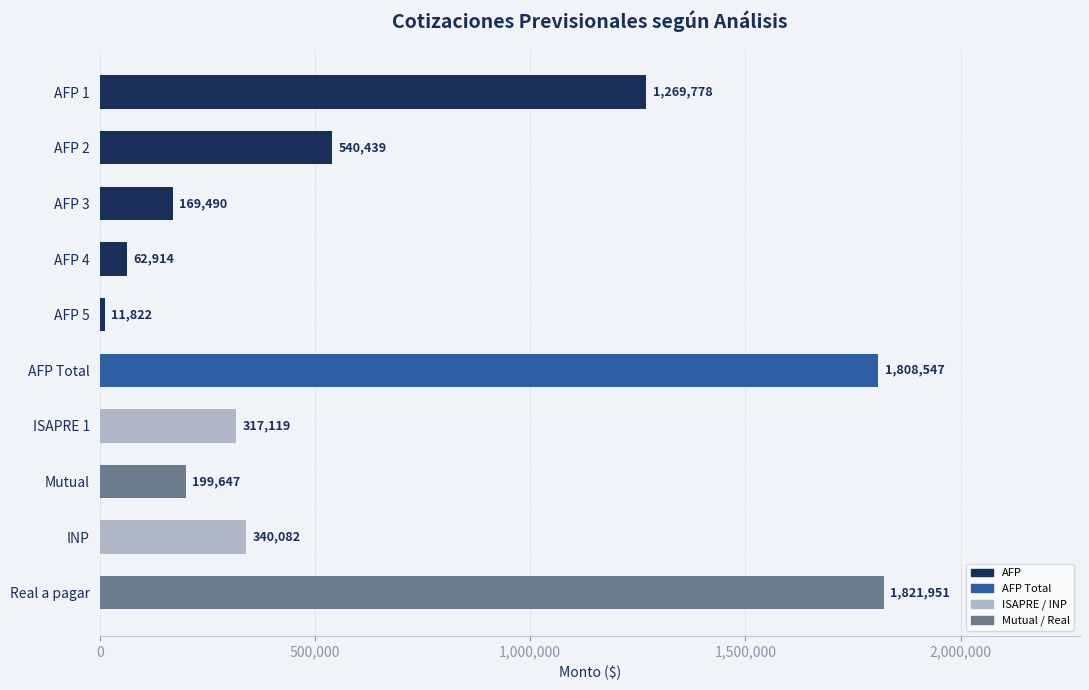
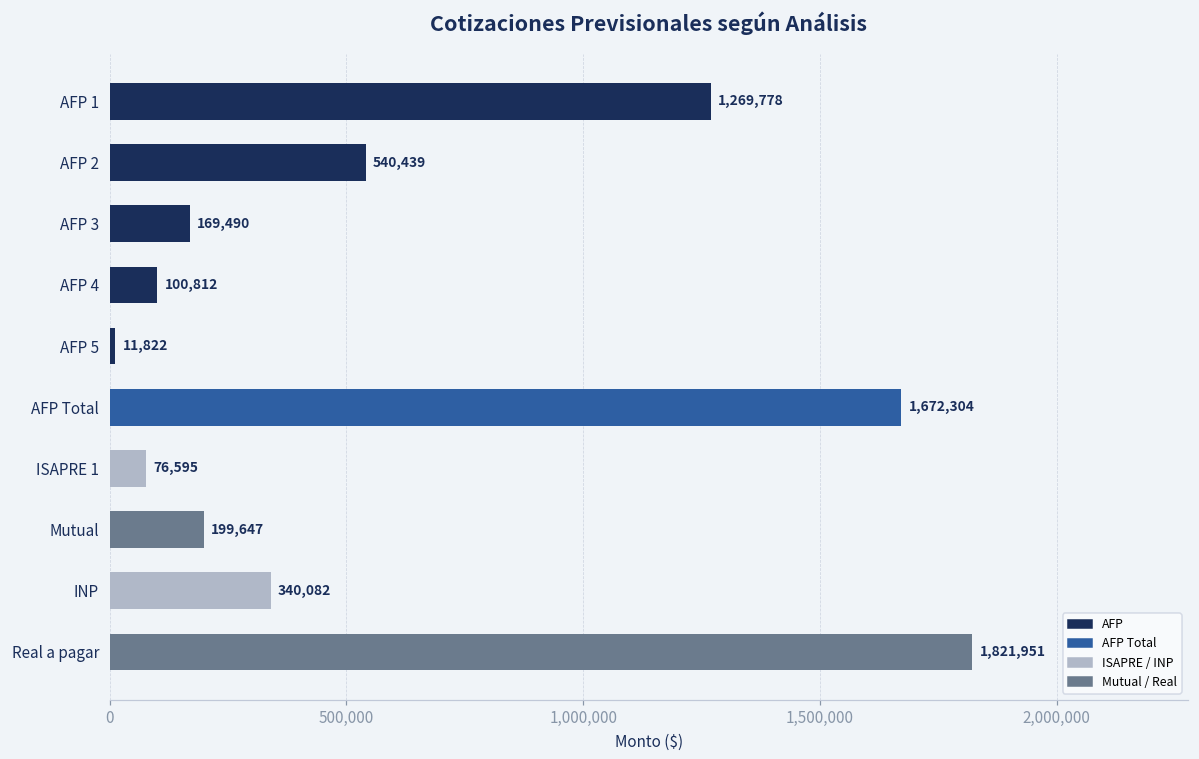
AFP 4: 62,914 -> 100,812
AFP Total: 1,808,547 -> 1,672,304
ISAPRE 1: 317,119 -> 76,595
